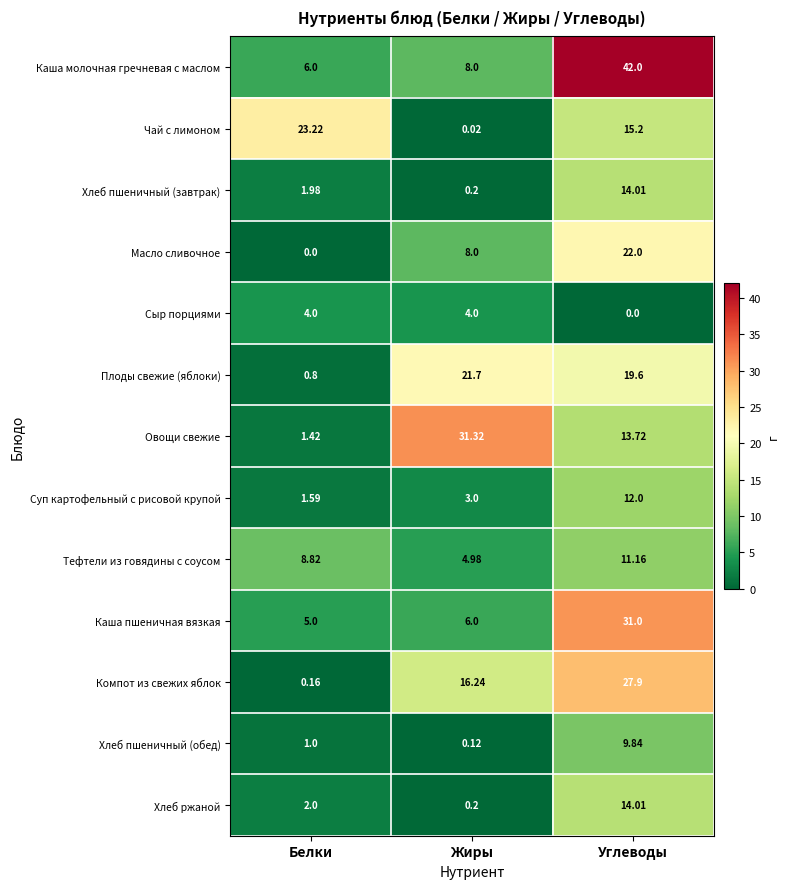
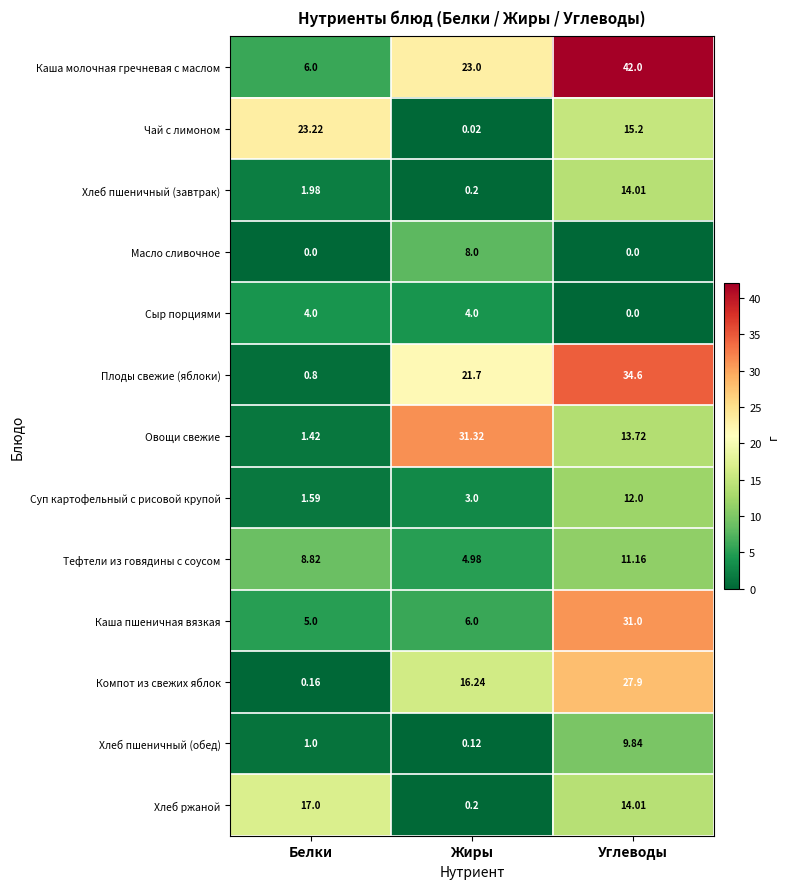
Каша молочная гречневая с маслом, Жиры: 8.0 -> 23.0
Масло сливочное, Углеводы: 22.0 -> 0.0
Плоды свежие (яблоки), Углеводы: 19.6 -> 34.6
Хлеб ржаной, Белки: 2.0 -> 17.0
